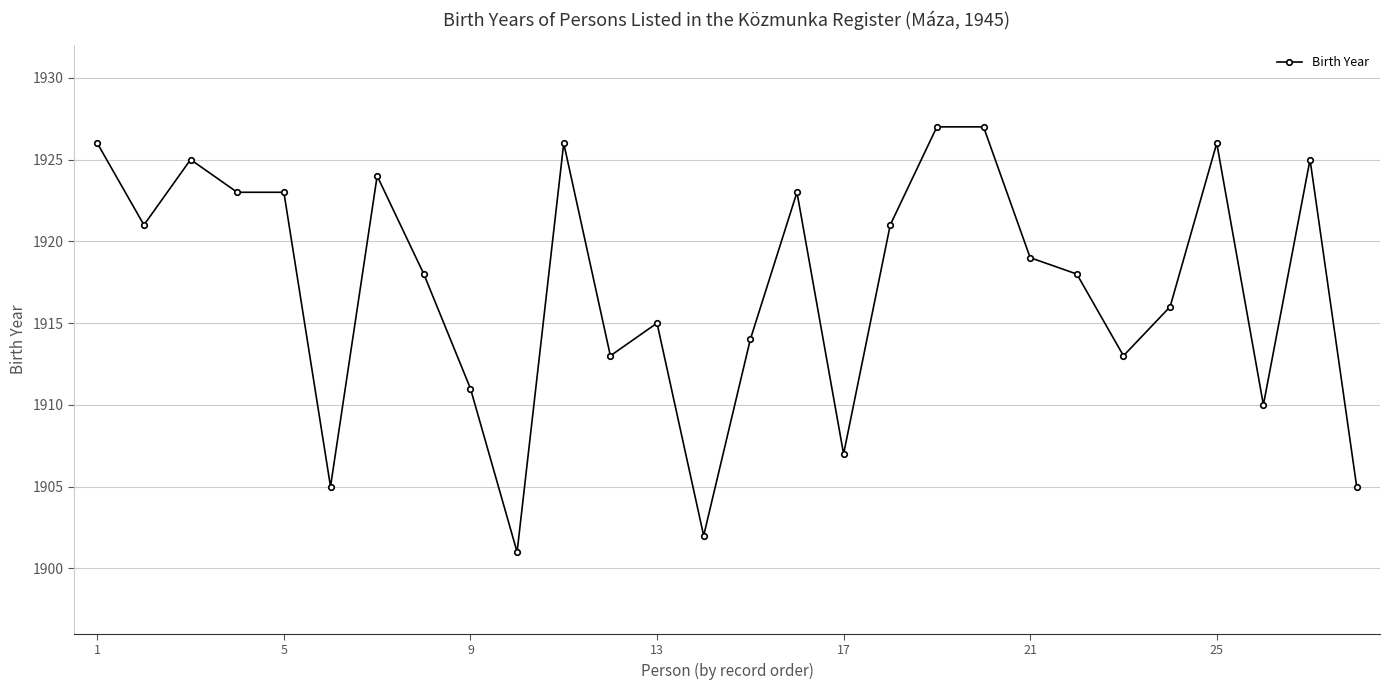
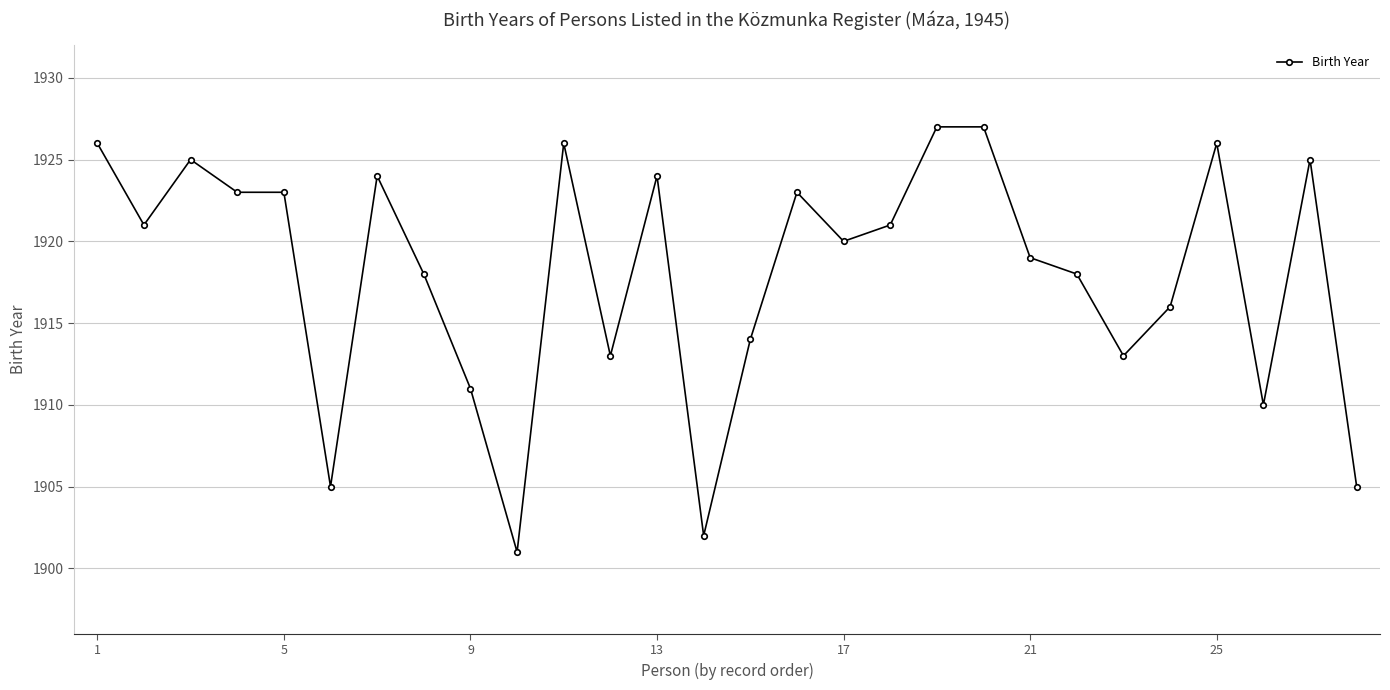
13: 1915 -> 1924
17: 1907 -> 1920
